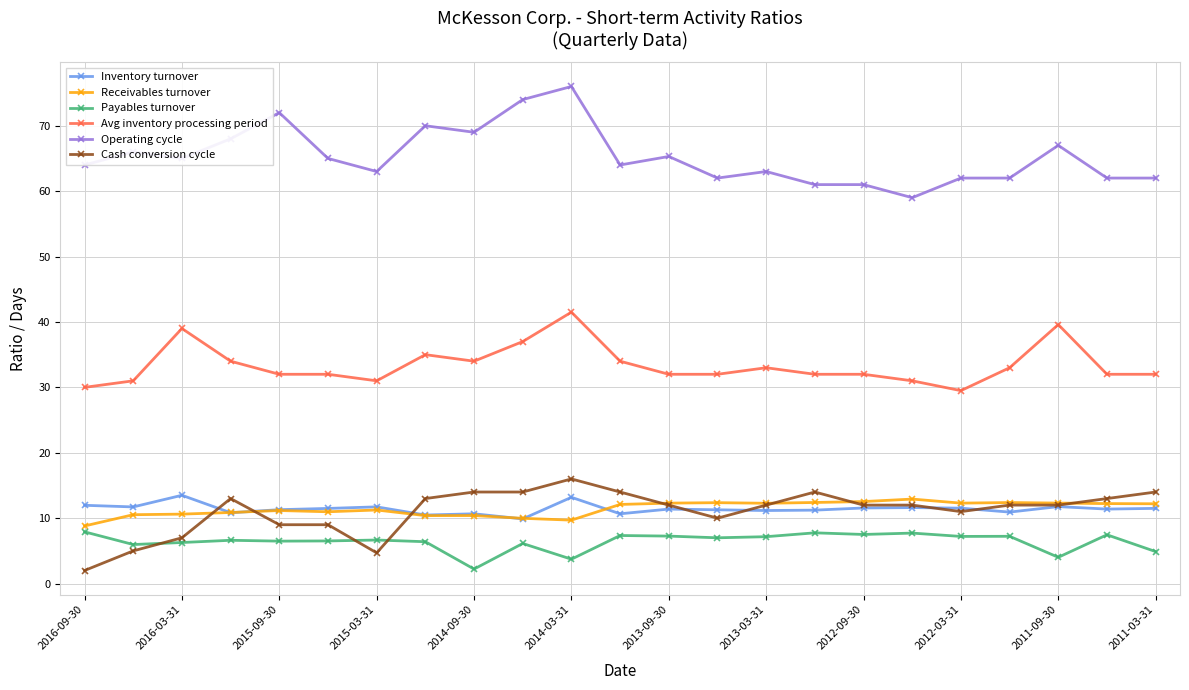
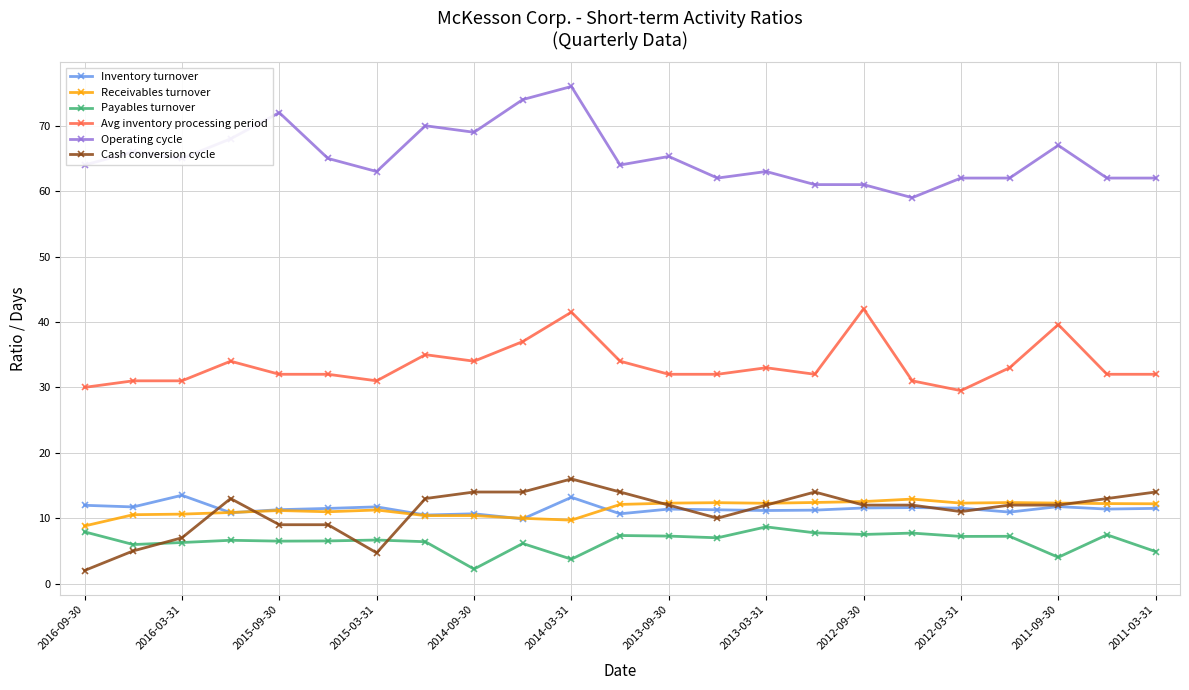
Avg inventory processing period, 2016-03-31: 39 -> 31
Payables turnover, 2013-03-31: 7 -> 9
Avg inventory processing period, 2012-09-30: 32 -> 42
